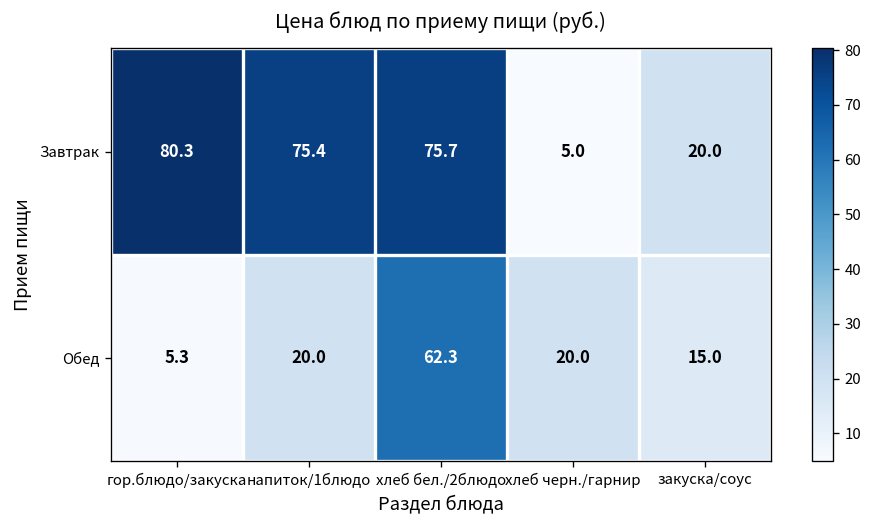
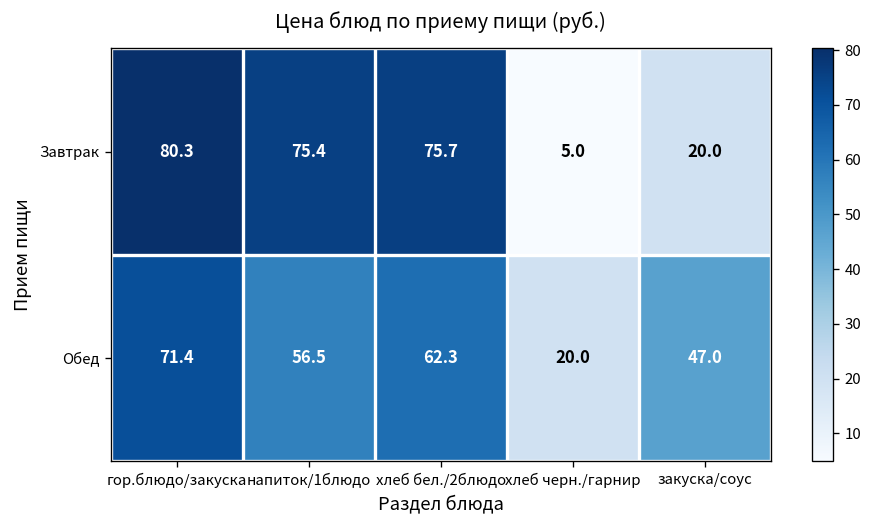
Обед, гор.блюдо/закуска: 5.3 -> 71.4
Обед, напиток/1блюдо: 20.0 -> 56.5
Обед, закуска/соус: 15.0 -> 47.0
